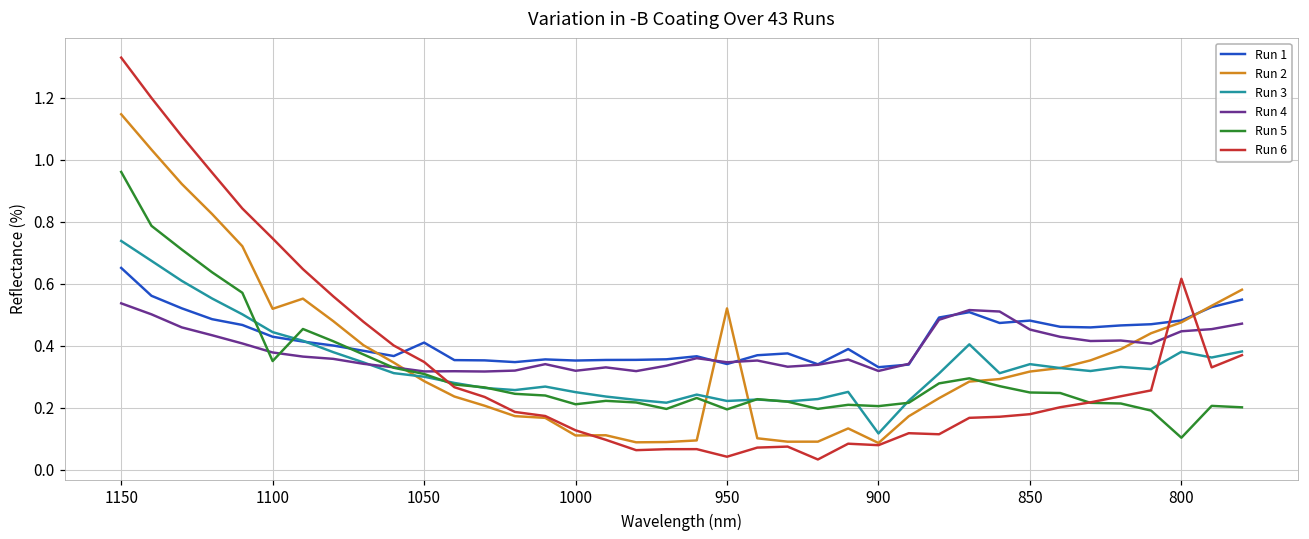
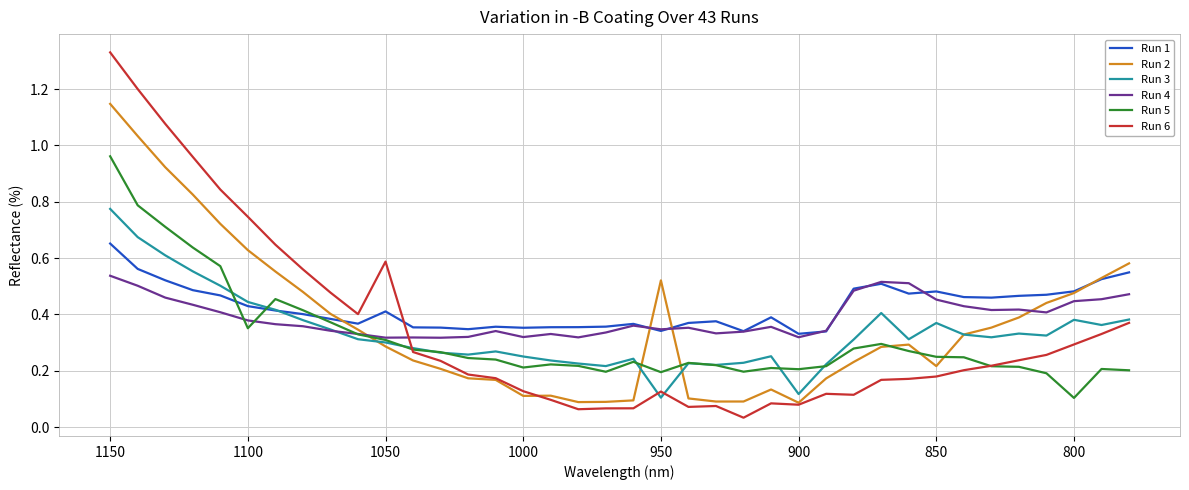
Run 3, 1150: 0.74 -> 0.77
Run 2, 1100: 0.52 -> 0.63
Run 6, 1050: 0.35 -> 0.59
Run 3, 950: 0.22 -> 0.10
Run 6, 950: 0.04 -> 0.13
Run 2, 850: 0.32 -> 0.22
Run 3, 850: 0.34 -> 0.37
Run 6, 800: 0.62 -> 0.29
